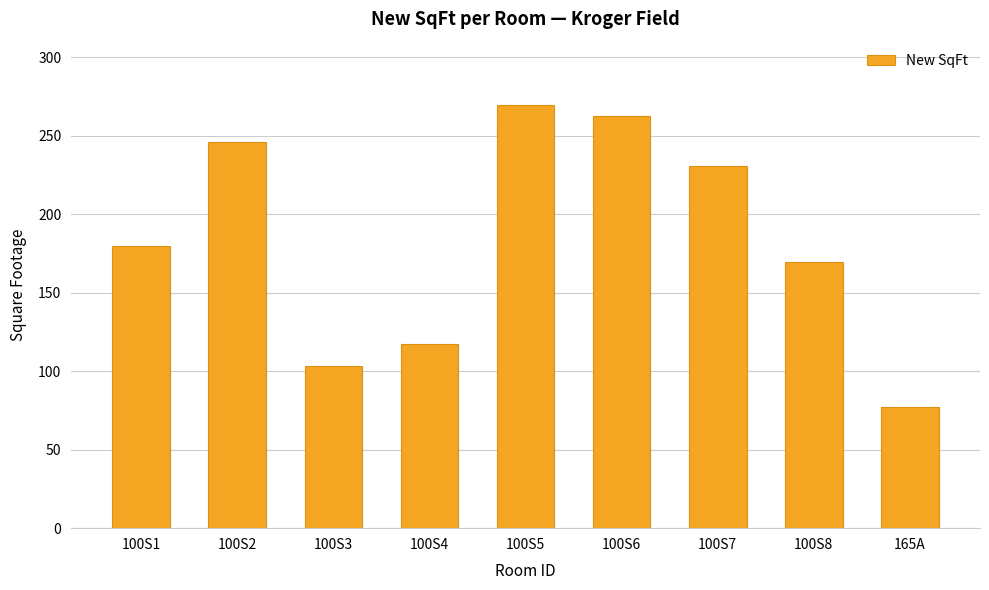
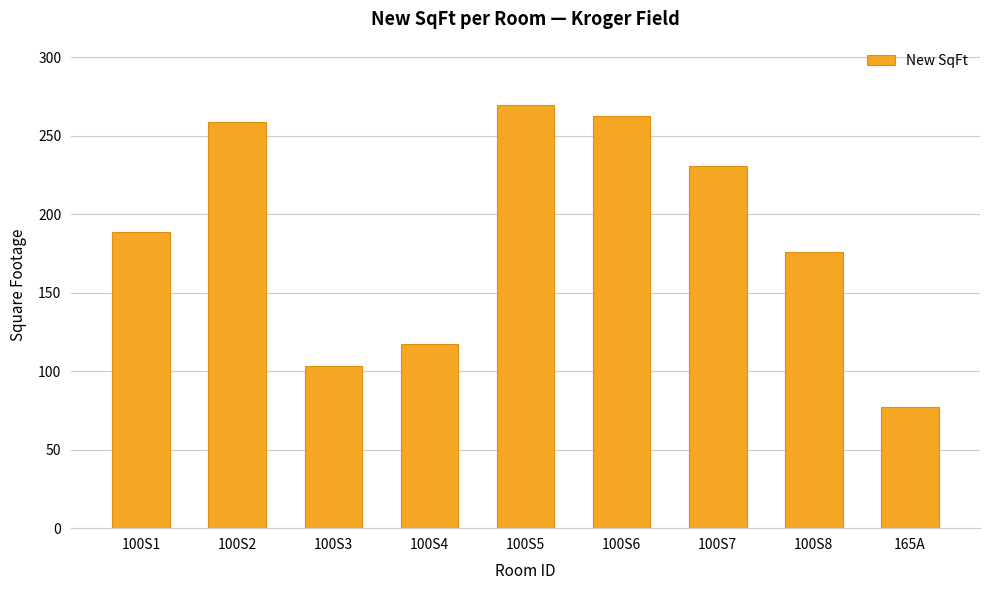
100S1: 180 -> 189
100S2: 246 -> 259
100S8: 170 -> 176
